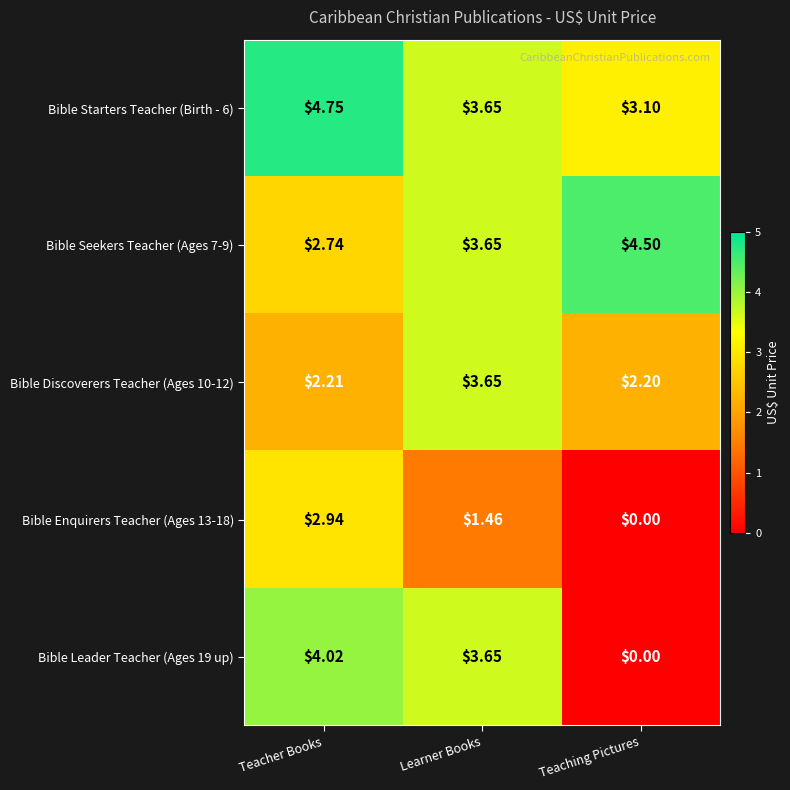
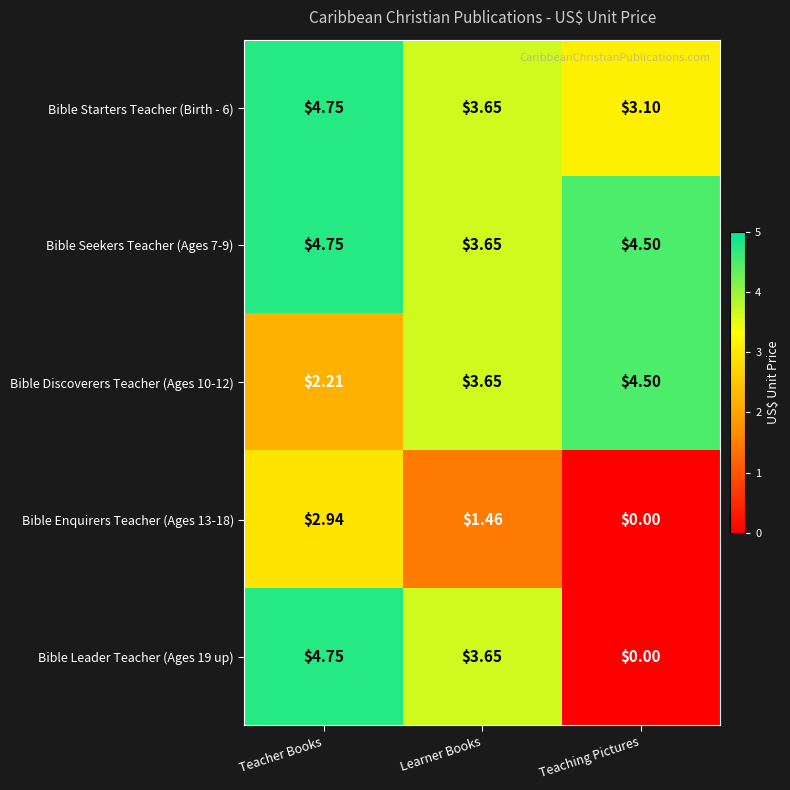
Bible Seekers Teacher (Ages 7-9), Teacher Books: $2.74 -> $4.75
Bible Discoverers Teacher (Ages 10-12), Teaching Pictures: $2.20 -> $4.50
Bible Leader Teacher (Ages 19 up), Teacher Books: $4.02 -> $4.75
